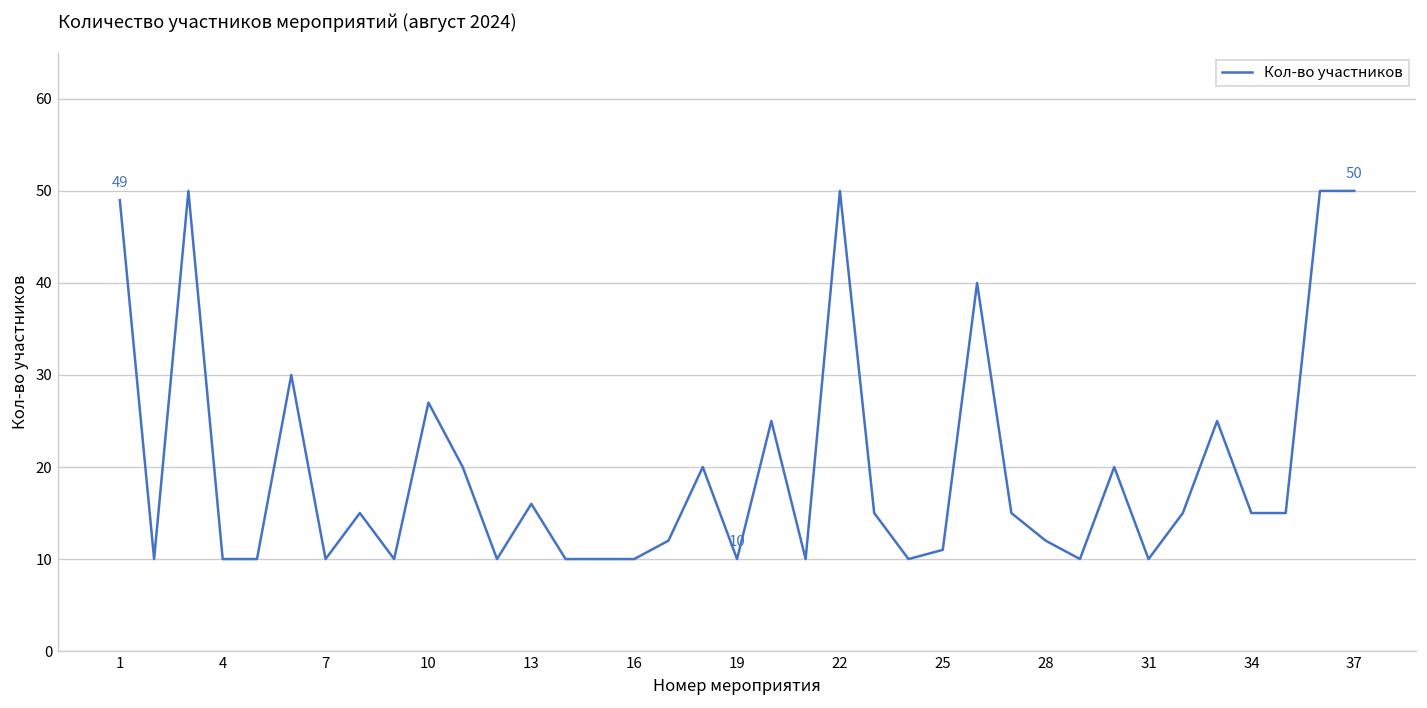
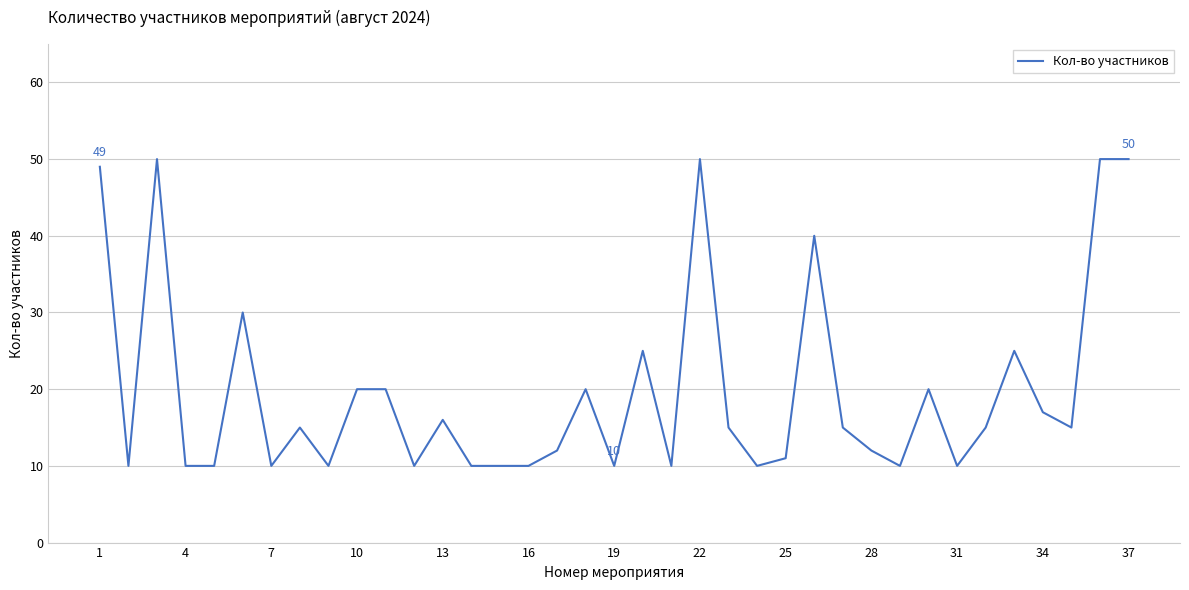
10: 27 -> 20
34: 15 -> 17
